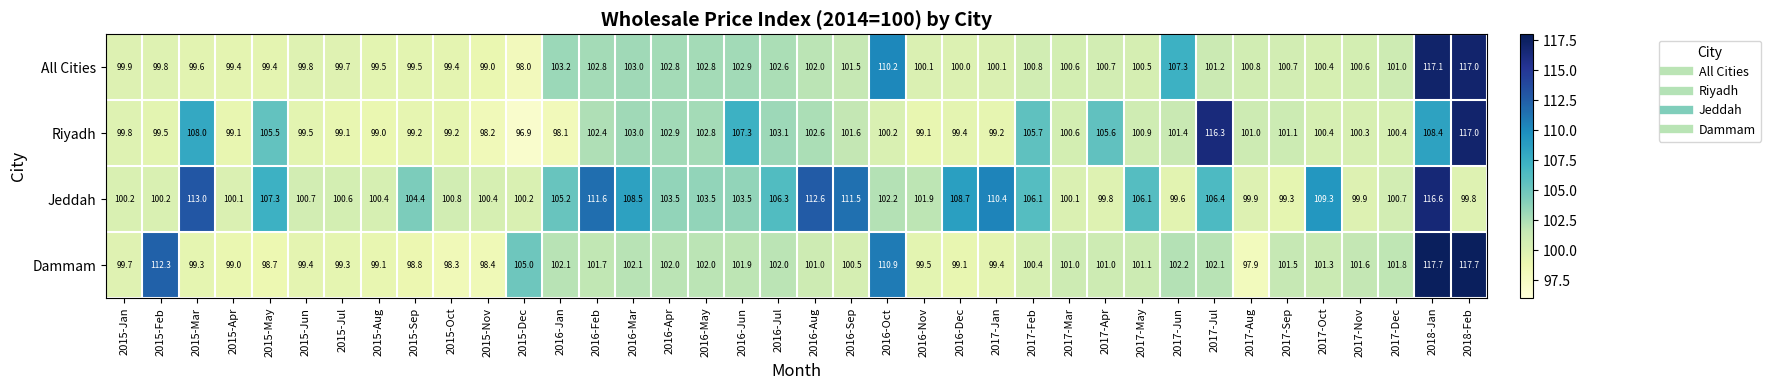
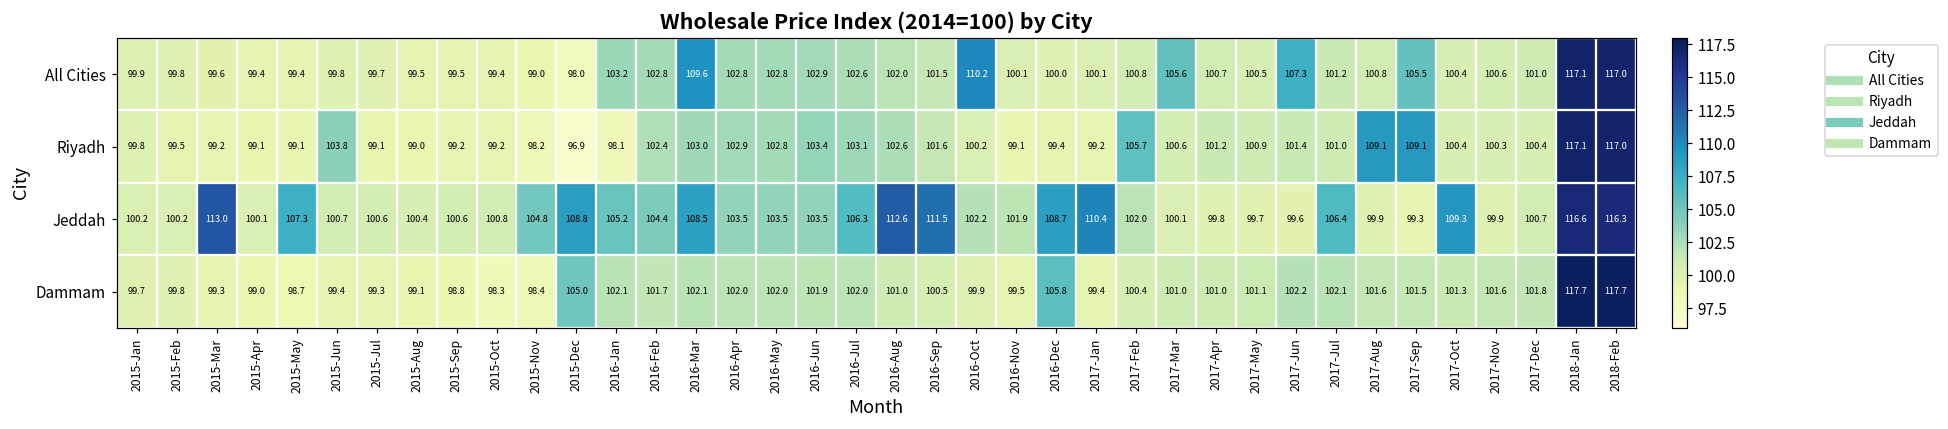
All Cities, 2016-Mar: 103.0 -> 109.6
All Cities, 2017-Mar: 100.6 -> 105.6
All Cities, 2017-Sep: 100.7 -> 105.5
Riyadh, 2015-Mar: 108.0 -> 99.2
Riyadh, 2015-May: 105.5 -> 99.1
Riyadh, 2015-Jun: 99.5 -> 103.8
Riyadh, 2016-Jun: 107.3 -> 103.4
Riyadh, 2017-Apr: 105.6 -> 101.2
Riyadh, 2017-Jul: 116.3 -> 101.0
Riyadh, 2017-Aug: 101.0 -> 109.1
Riyadh, 2017-Sep: 101.1 -> 109.1
Riyadh, 2018-Jan: 108.4 -> 117.1
Jeddah, 2015-Sep: 104.4 -> 100.6
Jeddah, 2015-Nov: 100.4 -> 104.8
Jeddah, 2015-Dec: 100.2 -> 108.8
Jeddah, 2016-Feb: 111.6 -> 104.4
Jeddah, 2017-Feb: 106.1 -> 102.0
Jeddah, 2017-May: 106.1 -> 99.7
Jeddah, 2018-Feb: 99.8 -> 116.3
Dammam, 2015-Feb: 112.3 -> 99.8
Dammam, 2016-Oct: 110.9 -> 99.9
Dammam, 2016-Dec: 99.1 -> 105.8
Dammam, 2017-Aug: 97.9 -> 101.6
